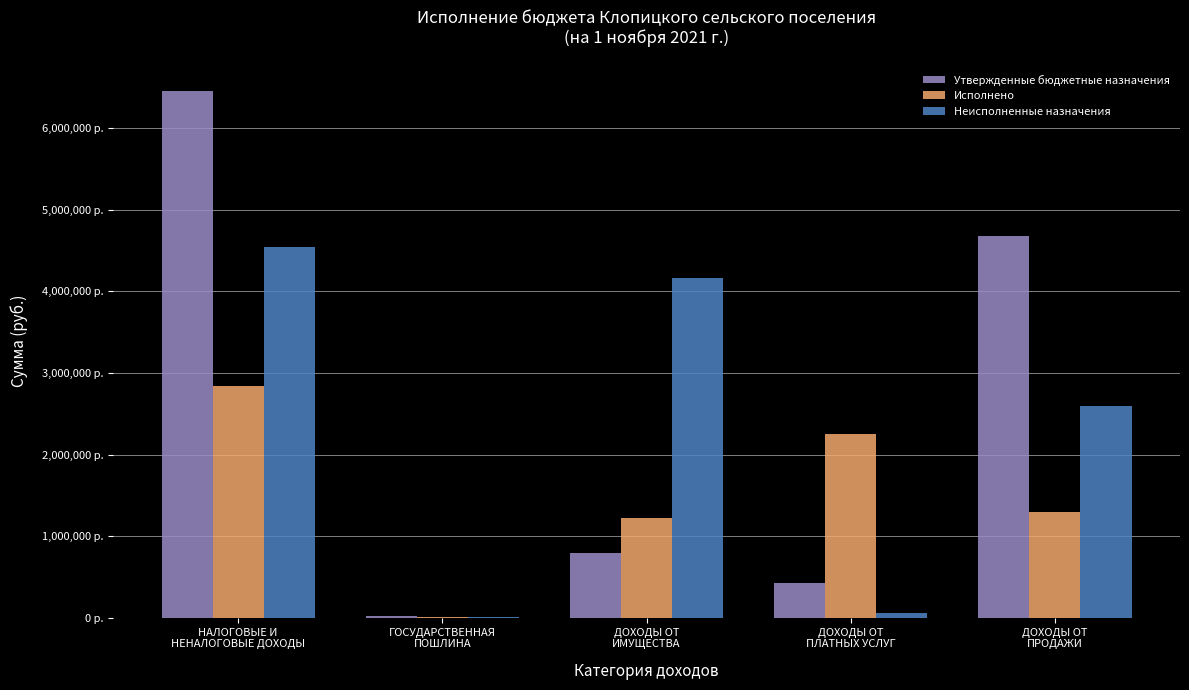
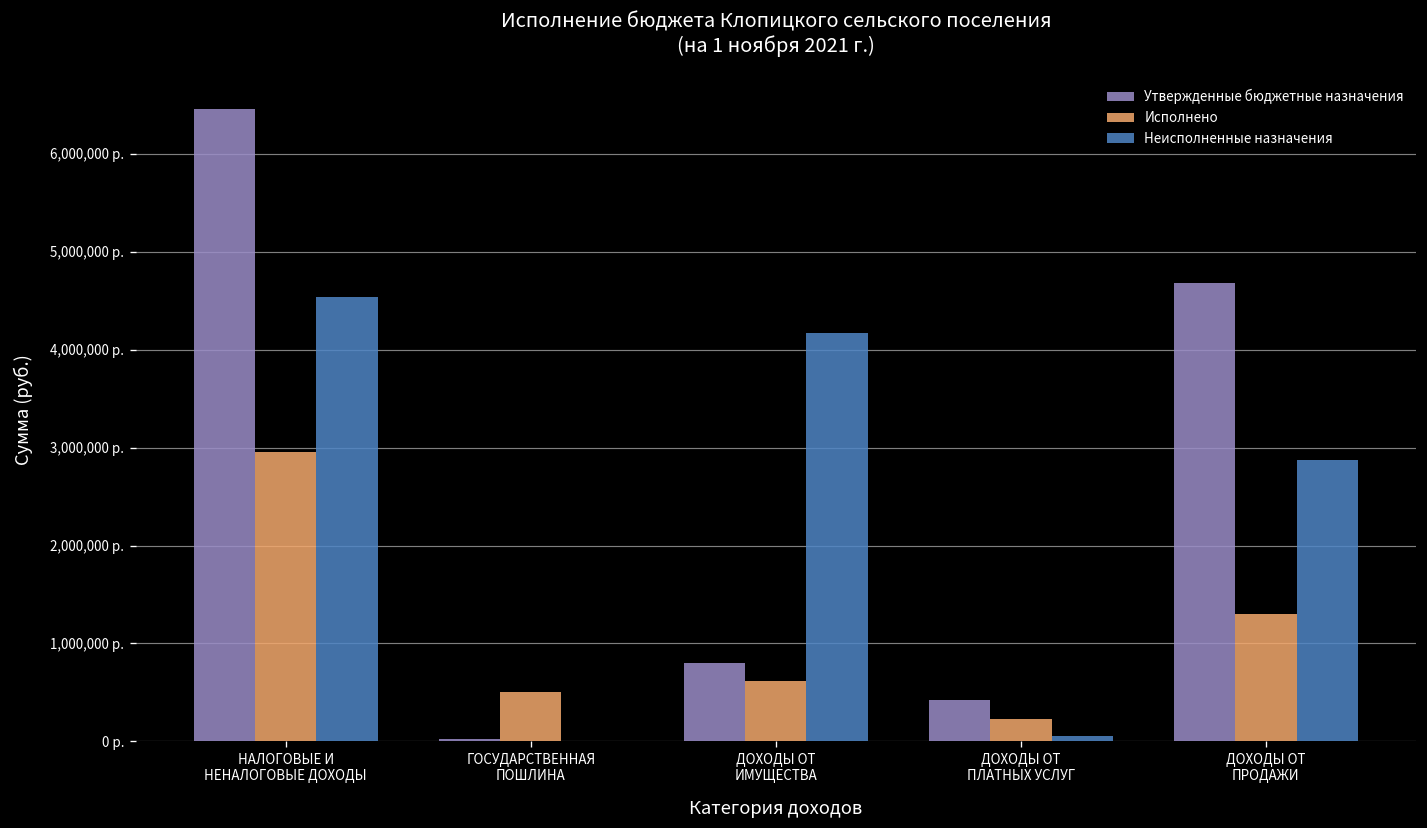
Исполнено, НАЛОГОВЫЕ И НЕНАЛОГОВЫЕ ДОХОДЫ: 2,800,000 р. -> 3,000,000 р.
Исполнено, ГОСУДАРСТВЕННАЯ ПОШЛИНА: 0 р. -> 500,000 р.
Исполнено, ДОХОДЫ ОТ ИМУЩЕСТВА: 1,200,000 р. -> 600,000 р.
Исполнено, ДОХОДЫ ОТ ПЛАТНЫХ УСЛУГ: 2,200,000 р. -> 200,000 р.
Неисполненные назначения, ДОХОДЫ ОТ ПРОДАЖИ: 2,600,000 р. -> 2,900,000 р.
